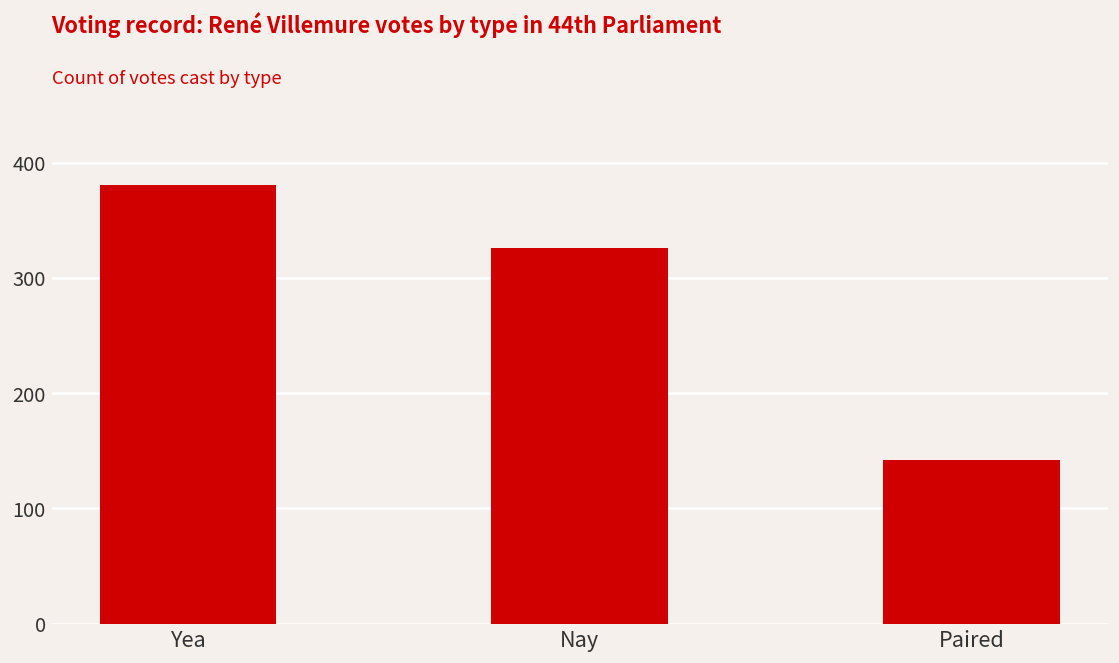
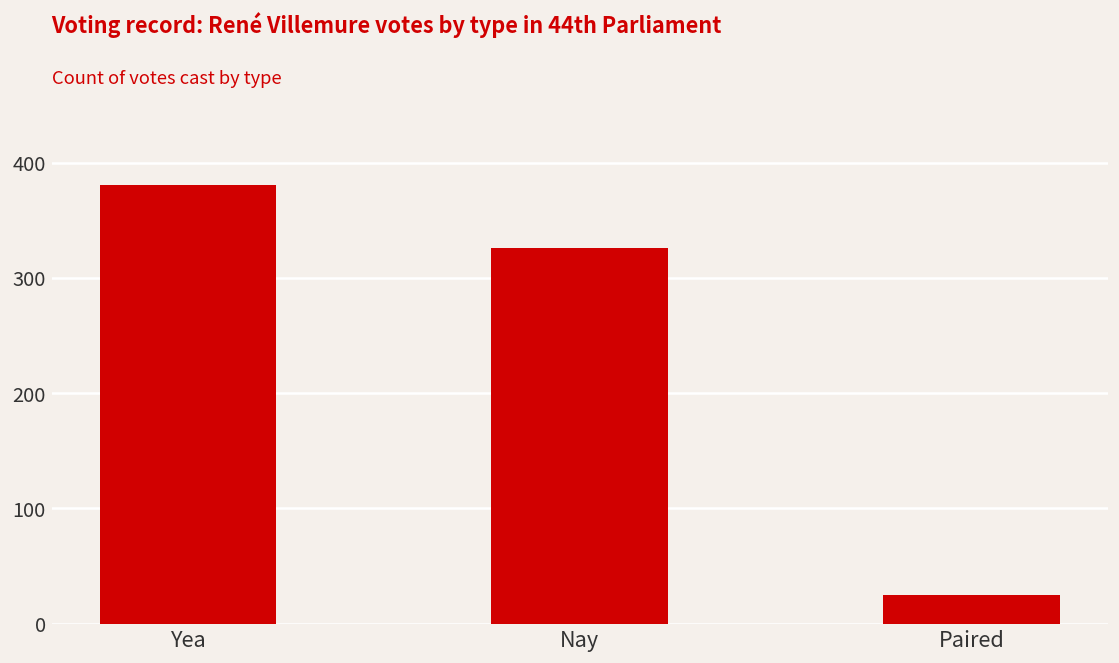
Paired: 140 -> 30
